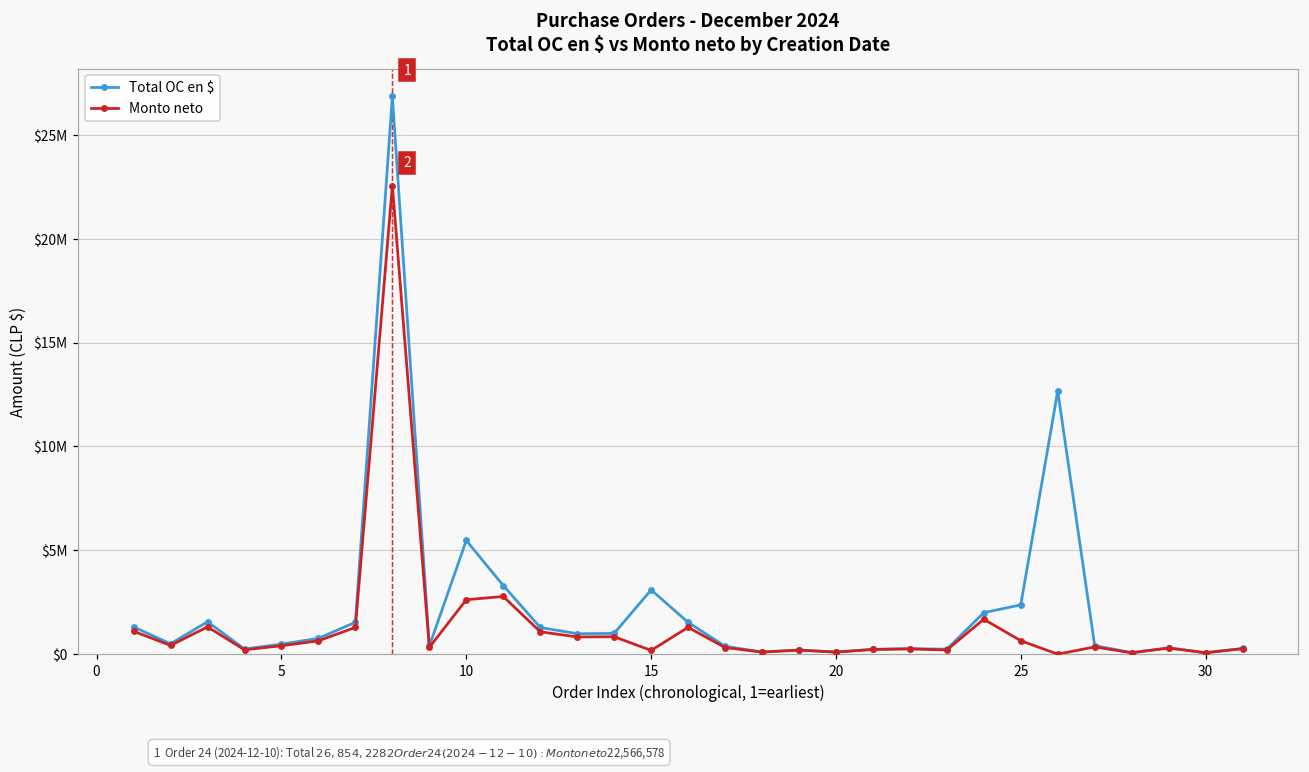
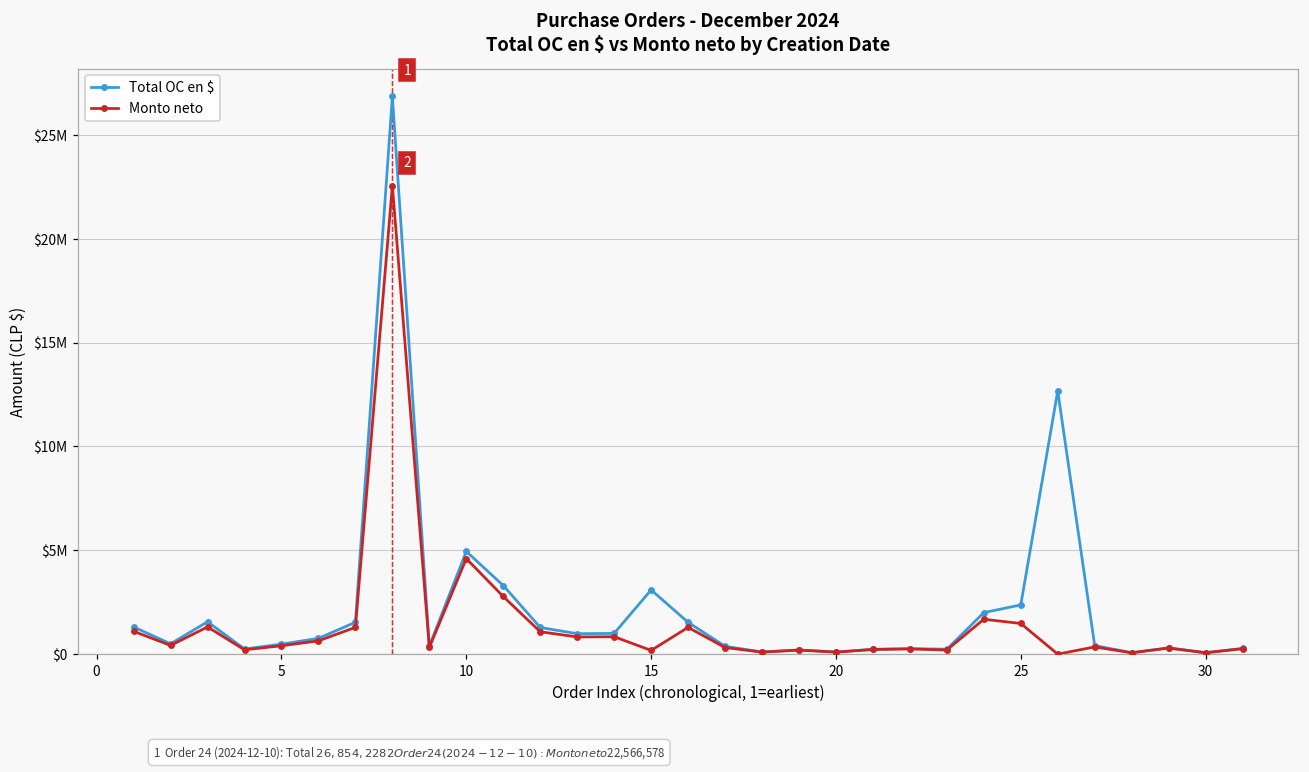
Total OC en $, 10: $5500000 -> $4900000
Monto neto, 10: $2600000 -> $4600000
Monto neto, 25: $600000 -> $1500000
